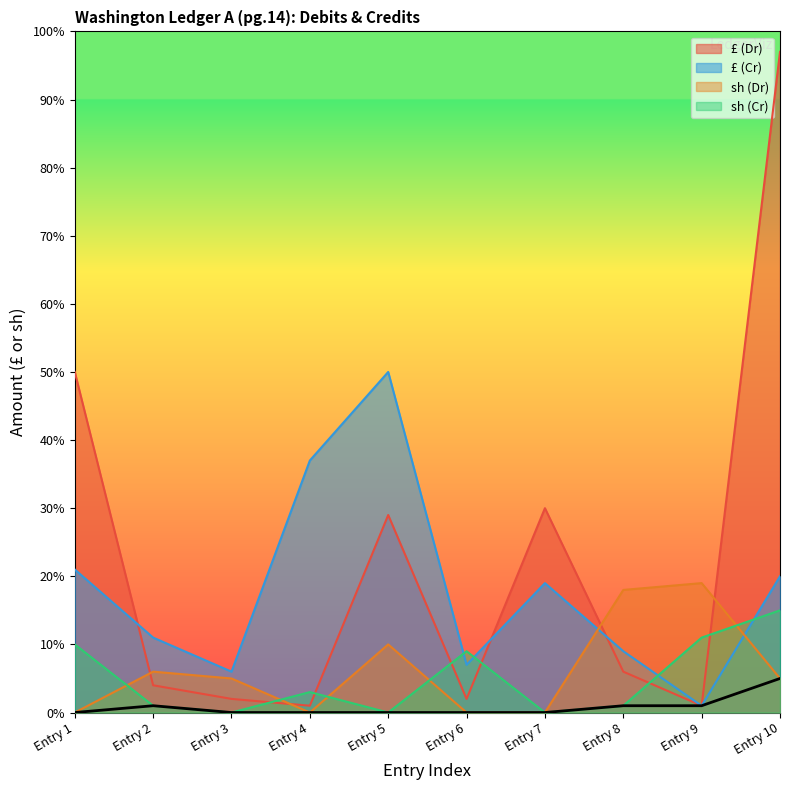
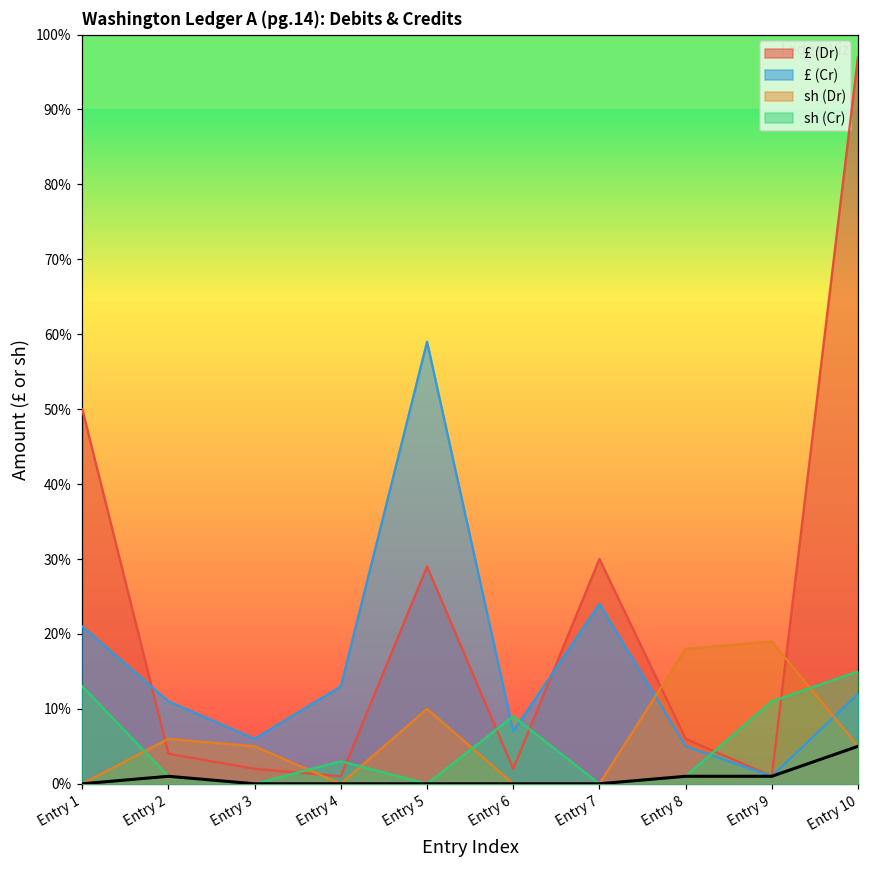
sh (Cr), Entry 1: 10% -> 13%
£ (Cr), Entry 4: 37% -> 13%
£ (Cr), Entry 5: 50% -> 59%
£ (Cr), Entry 7: 19% -> 24%
£ (Cr), Entry 8: 9% -> 5%
£ (Cr), Entry 10: 20% -> 12%
